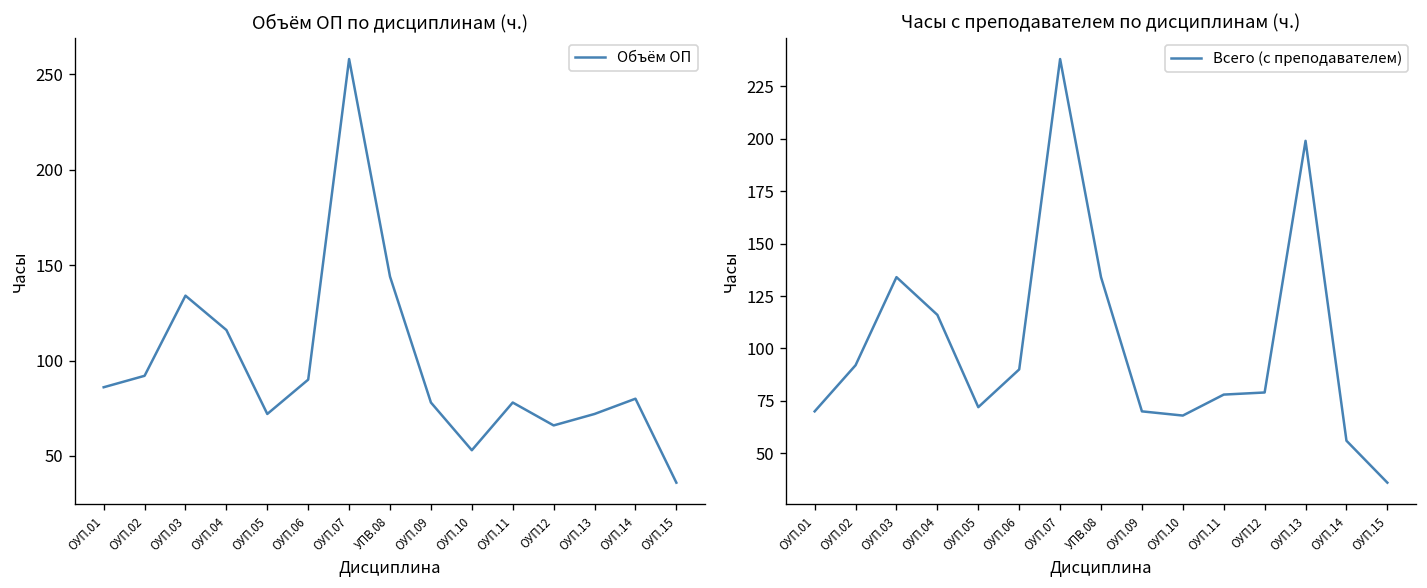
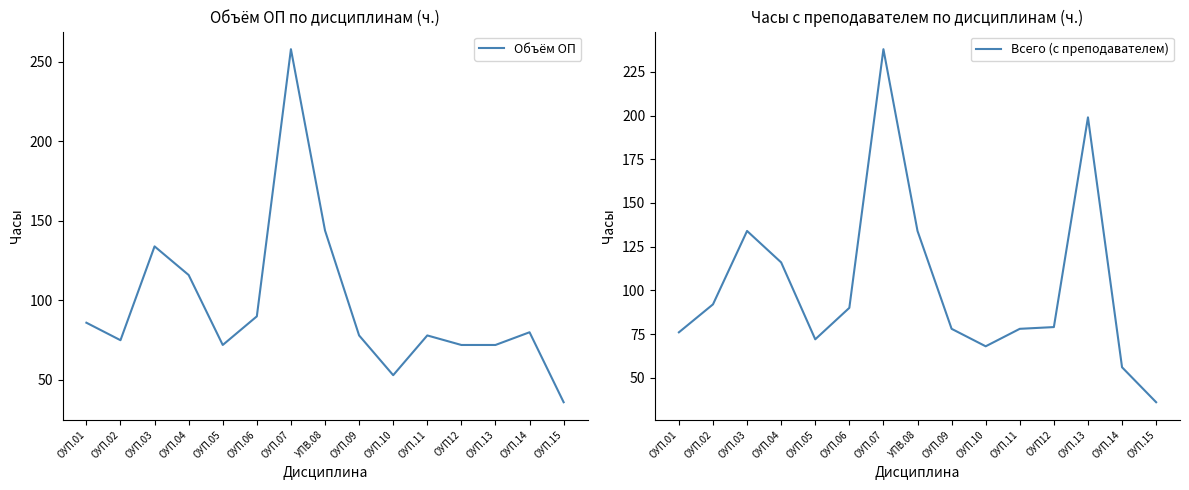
Объём ОП по дисциплинам (ч.), ОУП.02: 92 -> 75
Объём ОП по дисциплинам (ч.), ОУП12: 66 -> 72
Часы с преподавателем по дисциплинам (ч.), ОУП.01: 70 -> 76
Часы с преподавателем по дисциплинам (ч.), ОУП.09: 70 -> 78
